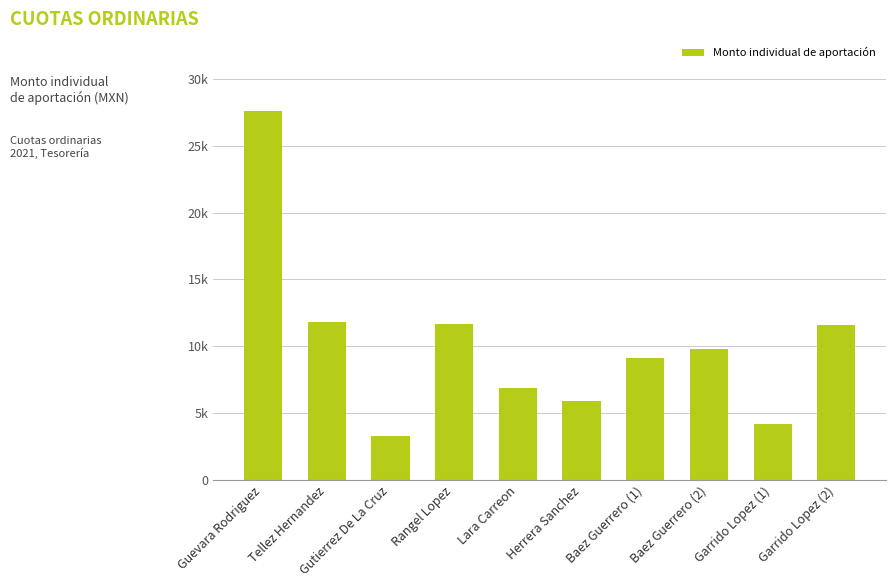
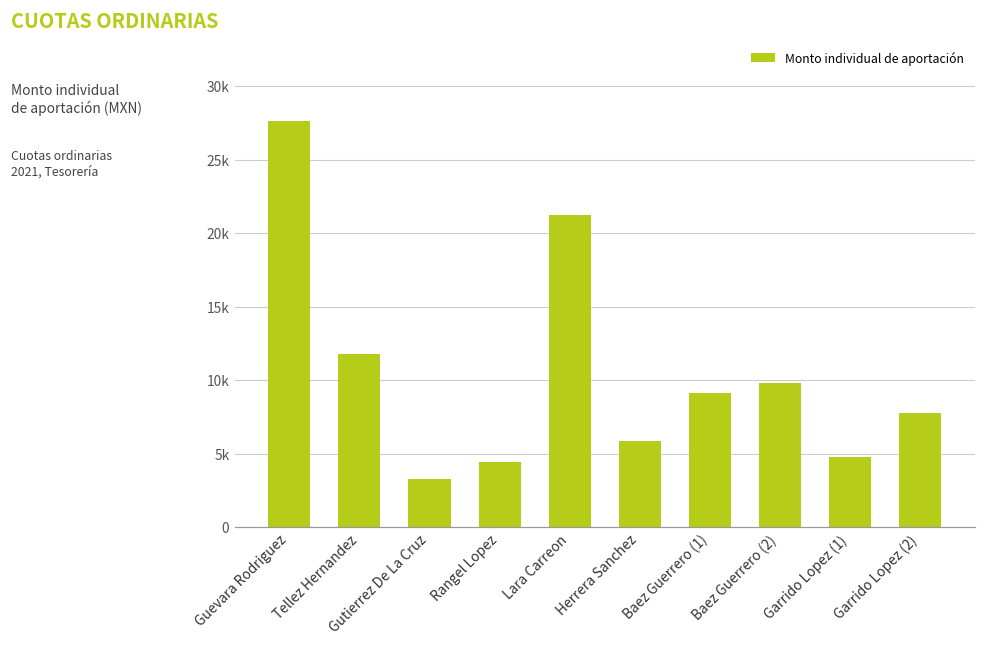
Rangel Lopez: 11700 -> 4400
Lara Carreon: 6900 -> 21300
Garrido Lopez (1): 4200 -> 4800
Garrido Lopez (2): 11600 -> 7700
